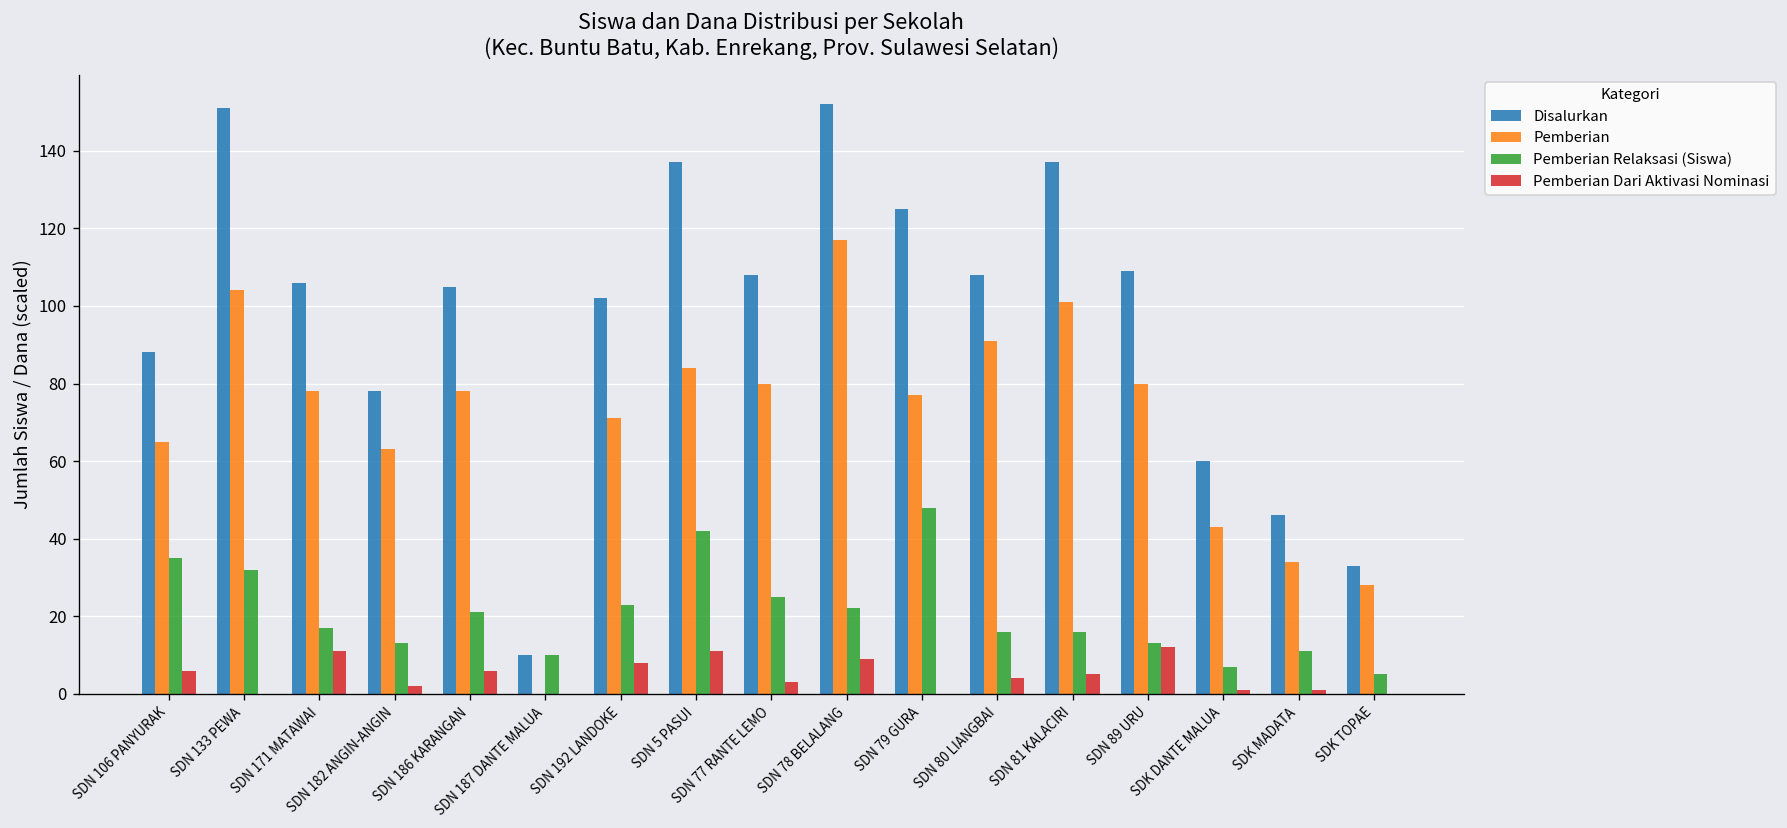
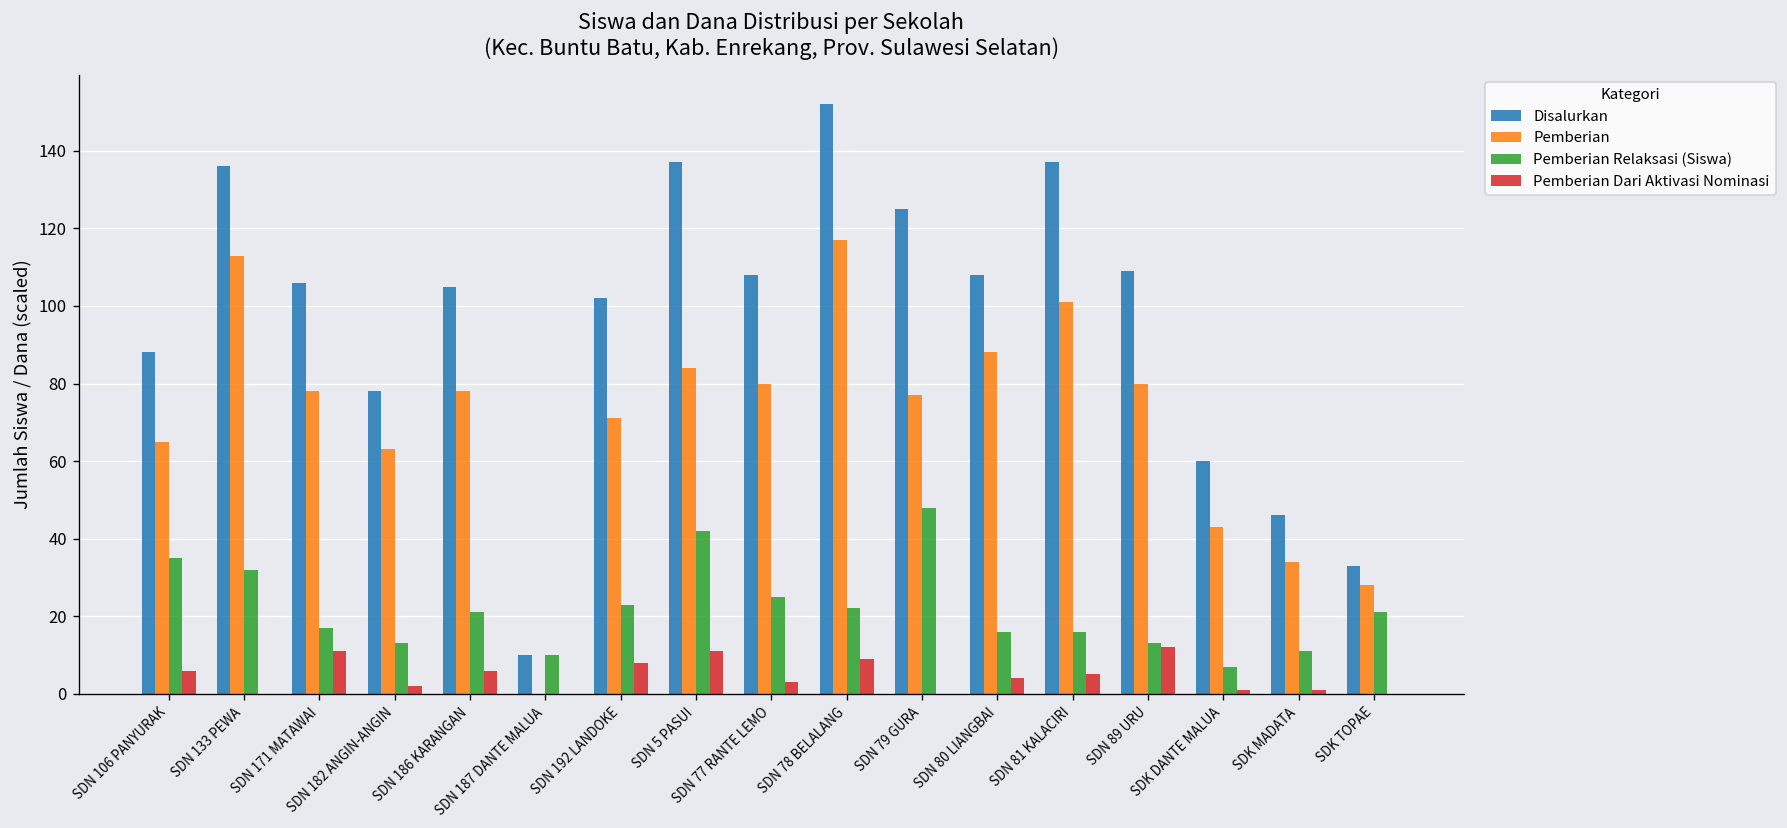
Disalurkan, SDN 133 PEWA: 151 -> 136
Pemberian, SDN 133 PEWA: 104 -> 113
Pemberian, SDN 80 LIANGBAI: 91 -> 88
Pemberian Relaksasi (Siswa), SDK TOPAE: 5 -> 21
